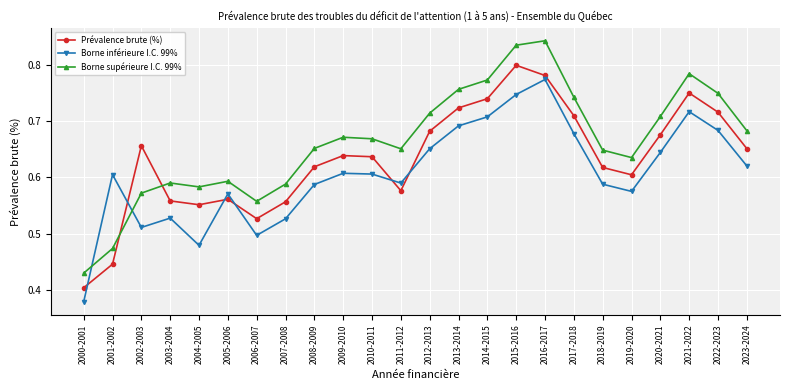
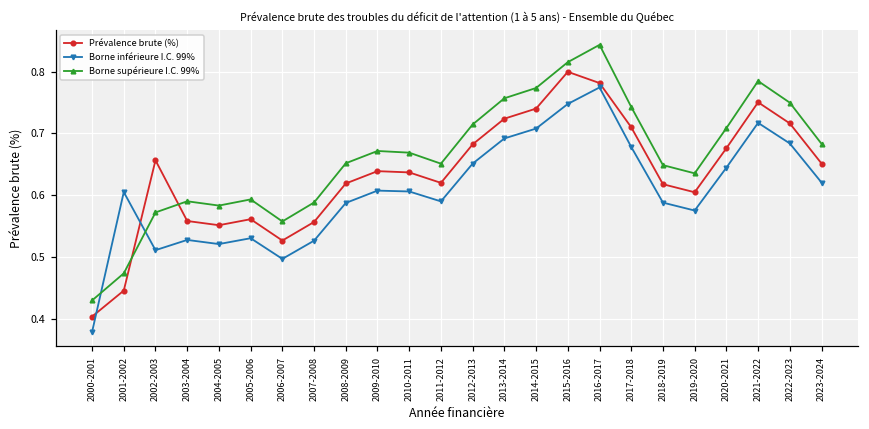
Borne inférieure I.C. 99%, 2004-2005: 0.48 -> 0.52
Borne inférieure I.C. 99%, 2005-2006: 0.57 -> 0.53
Prévalence brute (%), 2011-2012: 0.58 -> 0.62
Borne supérieure I.C. 99%, 2015-2016: 0.84 -> 0.82
